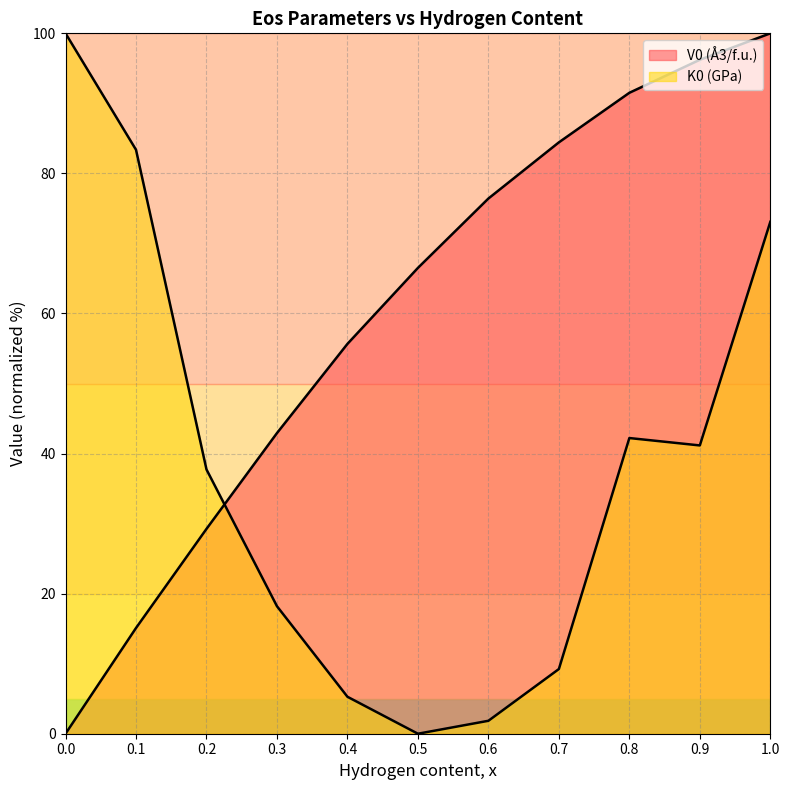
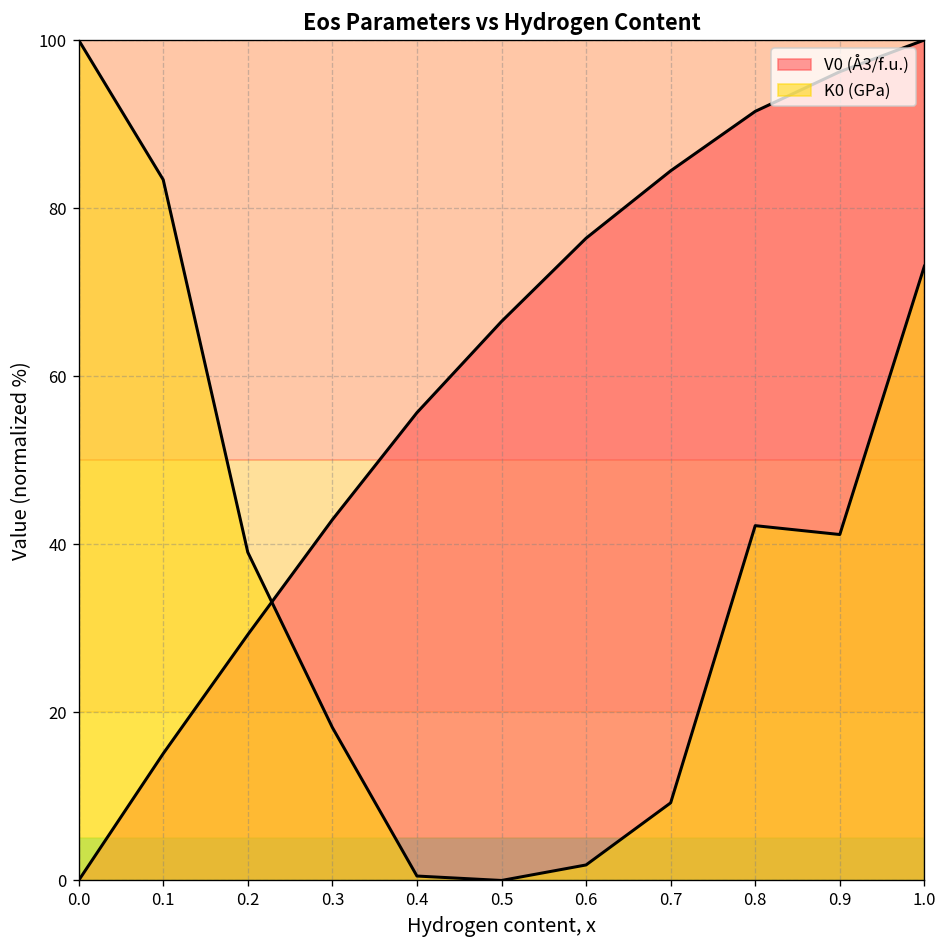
K0 (GPa), 0.2: 38 -> 39
K0 (GPa), 0.4: 5 -> 1
